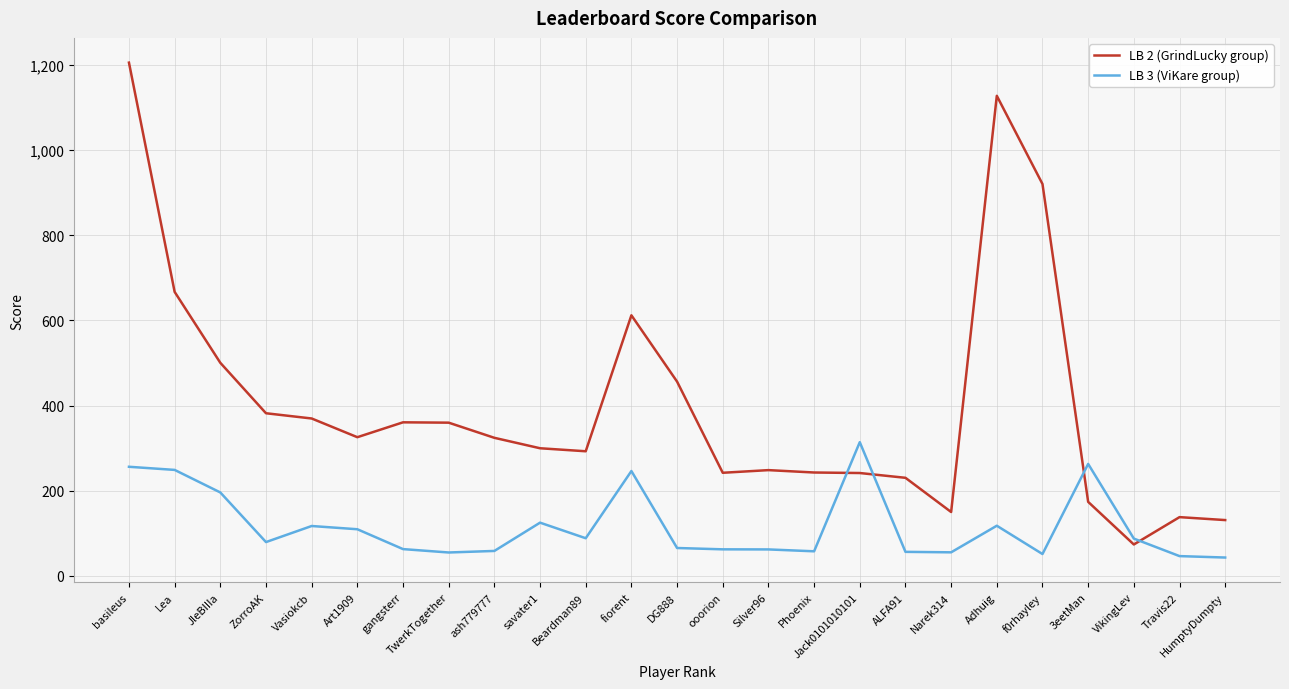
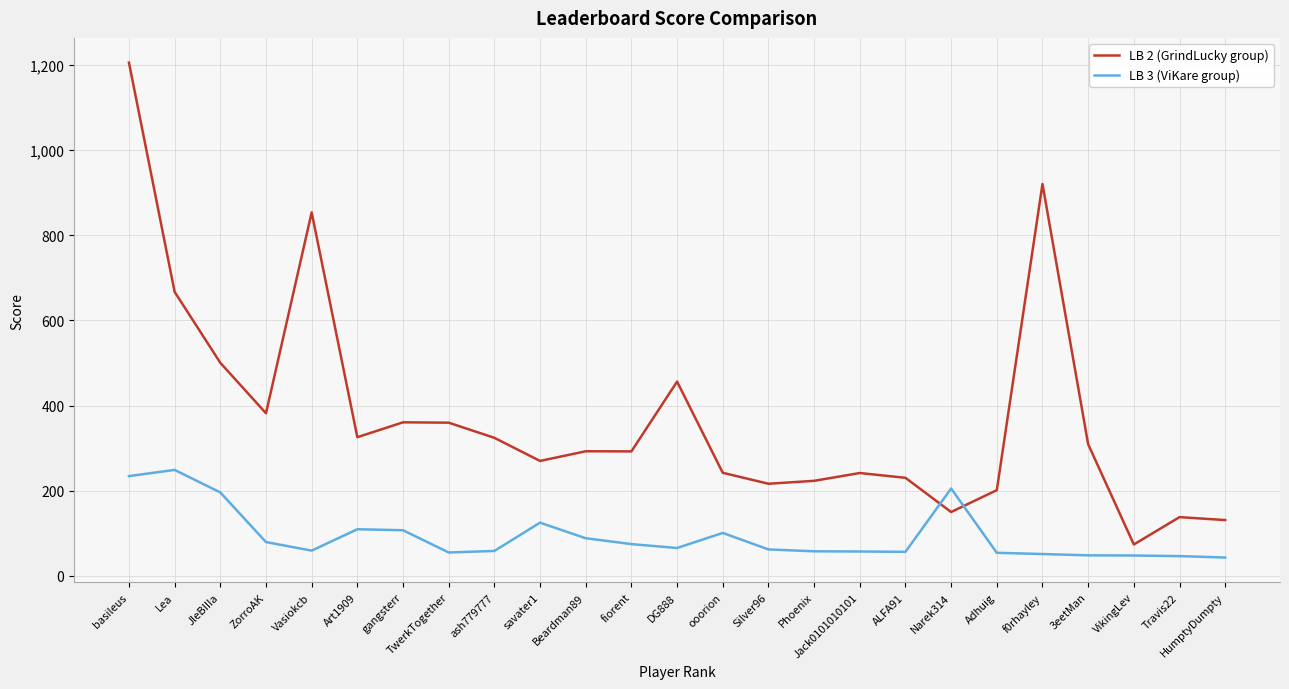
LB 3 (ViKare group), basileus: 260 -> 230
LB 2 (GrindLucky group), Vasiokcb: 370 -> 850
LB 3 (ViKare group), Vasiokcb: 120 -> 60
LB 3 (ViKare group), gangsterr: 60 -> 110
LB 2 (GrindLucky group), savater1: 300 -> 270
LB 2 (GrindLucky group), fiorent: 610 -> 290
LB 3 (ViKare group), fiorent: 250 -> 70
LB 3 (ViKare group), ooorion: 60 -> 100
LB 2 (GrindLucky group), Silver96: 250 -> 220
LB 2 (GrindLucky group), Phoenix: 240 -> 220
LB 3 (ViKare group), Jack0101010101: 310 -> 60
LB 3 (ViKare group), Narek314: 60 -> 210
LB 2 (GrindLucky group), Adhuig: 1,130 -> 200
LB 3 (ViKare group), Adhuig: 120 -> 50
LB 2 (GrindLucky group), 3eetMan: 170 -> 310
LB 3 (ViKare group), 3eetMan: 260 -> 50
LB 3 (ViKare group), VikingLev: 90 -> 50
